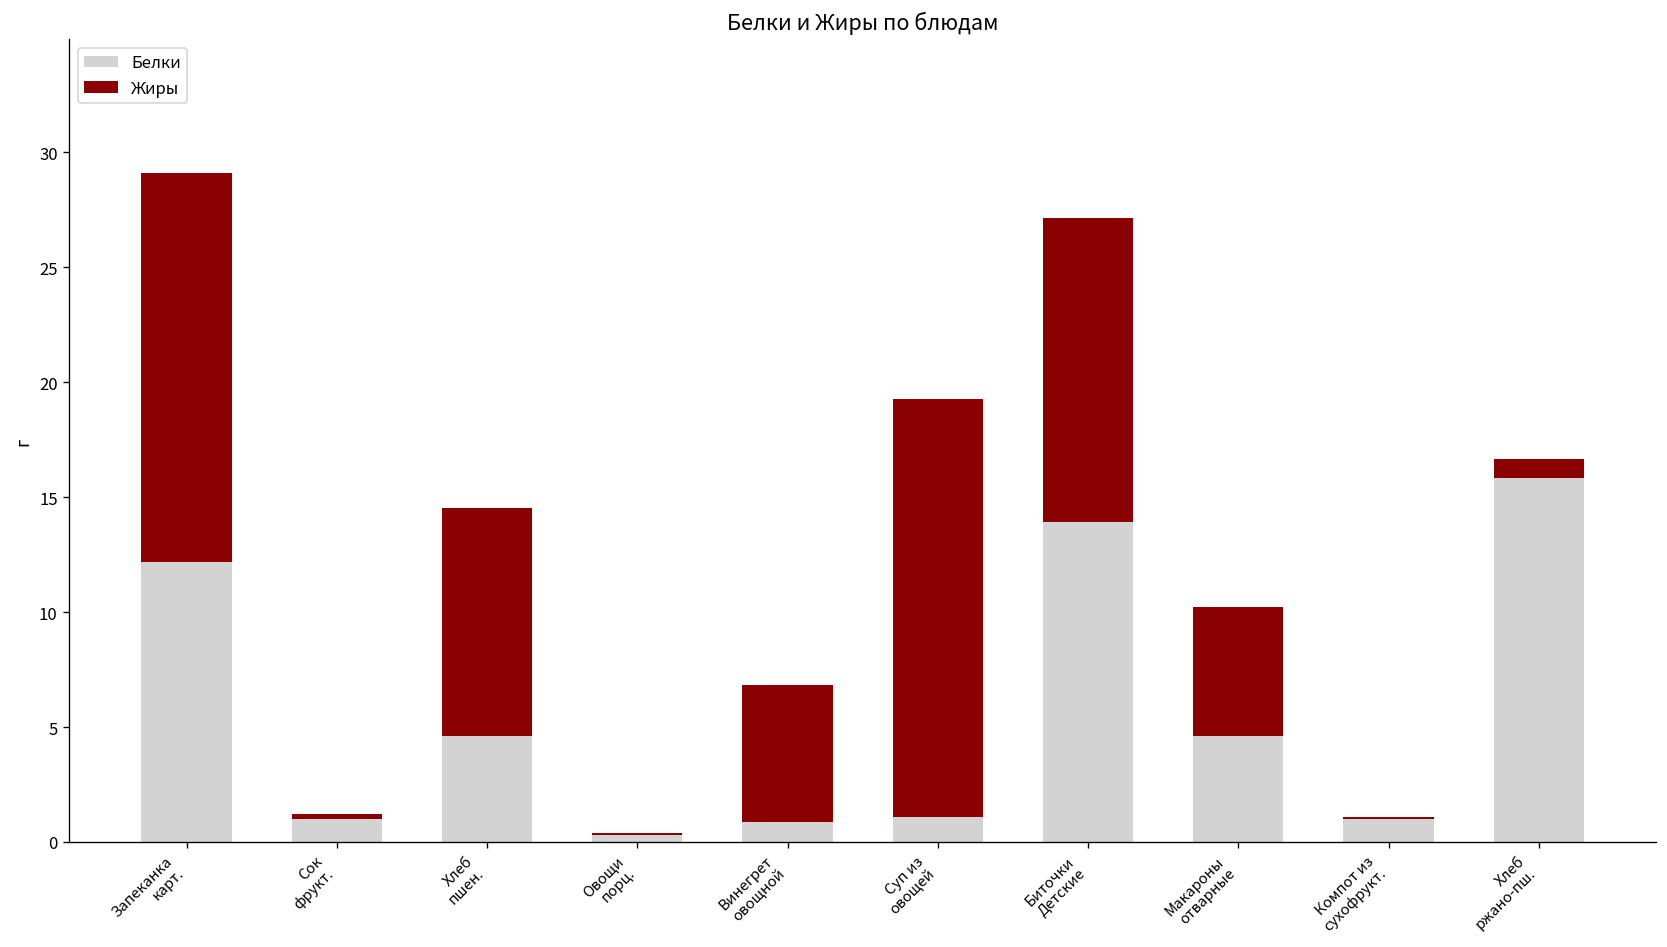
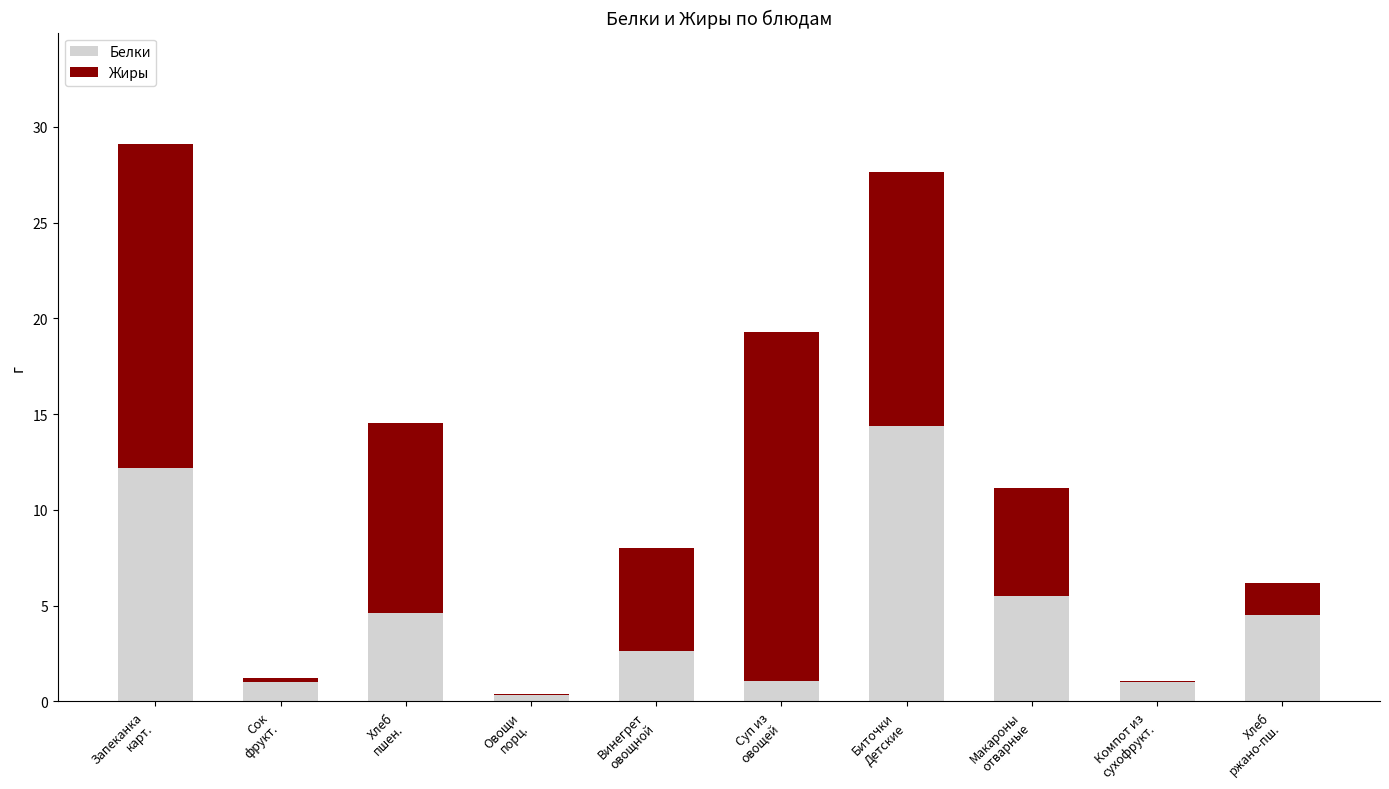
Белки, Винегрет овощной: 0.9 -> 2.7
Жиры, Винегрет овощной: 6.0 -> 5.3
Белки, Биточки Детские: 13.9 -> 14.4
Белки, Макароны отварные: 4.6 -> 5.5
Белки, Хлеб ржано-пш.: 15.9 -> 4.5
Жиры, Хлеб ржано-пш.: 0.8 -> 1.7
